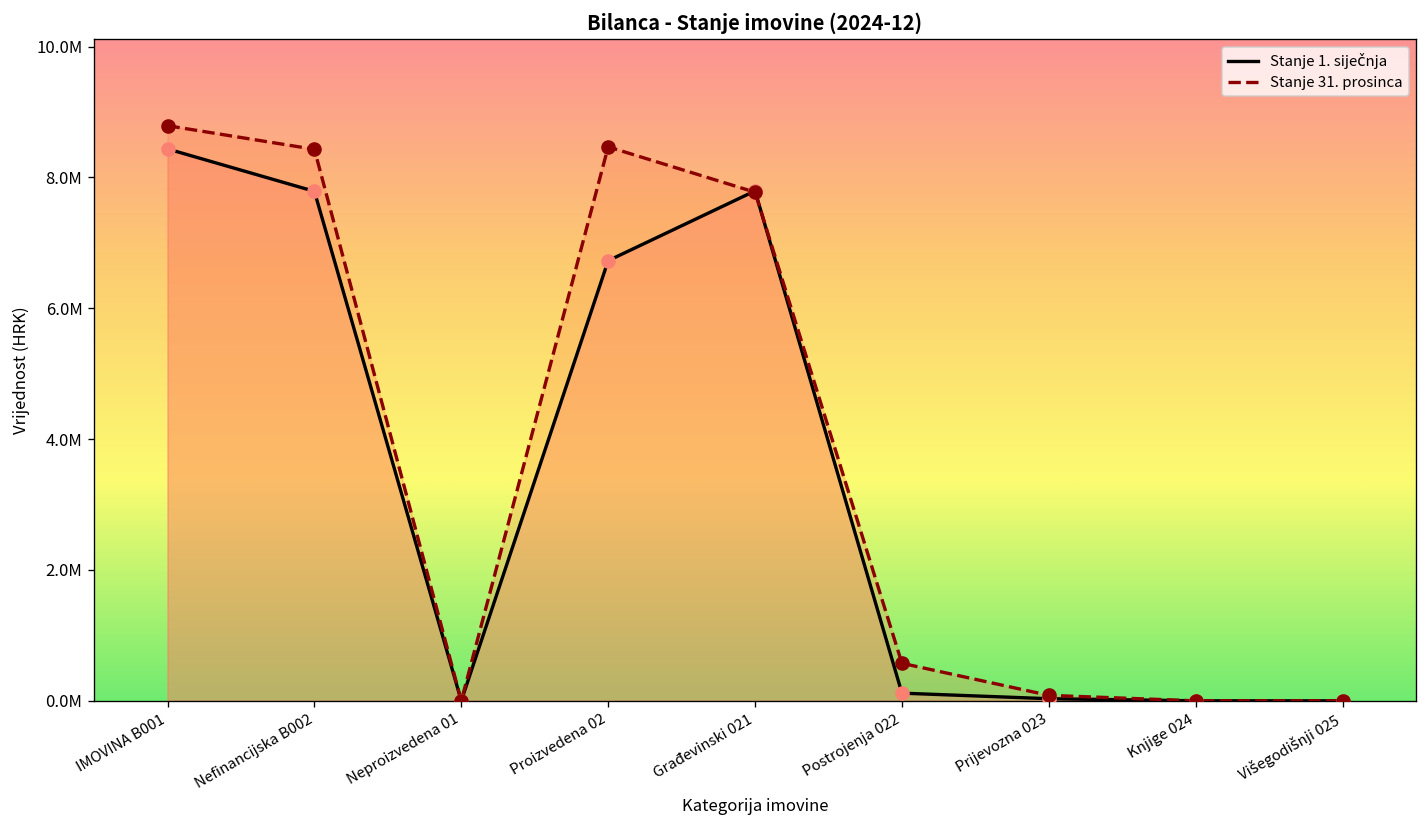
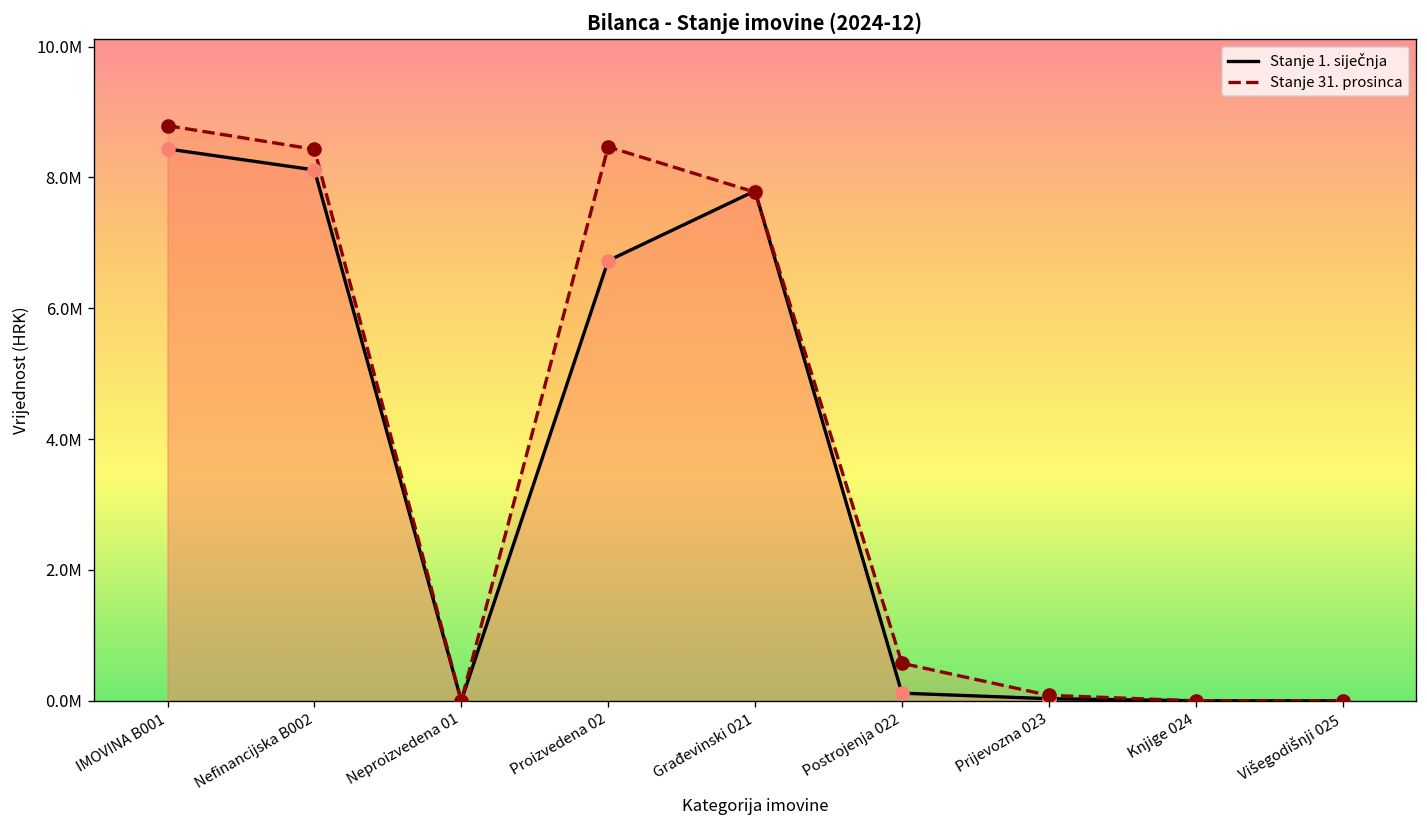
Stanje 1. siječnja, Nefinancijska B002: 7800000 -> 8100000
